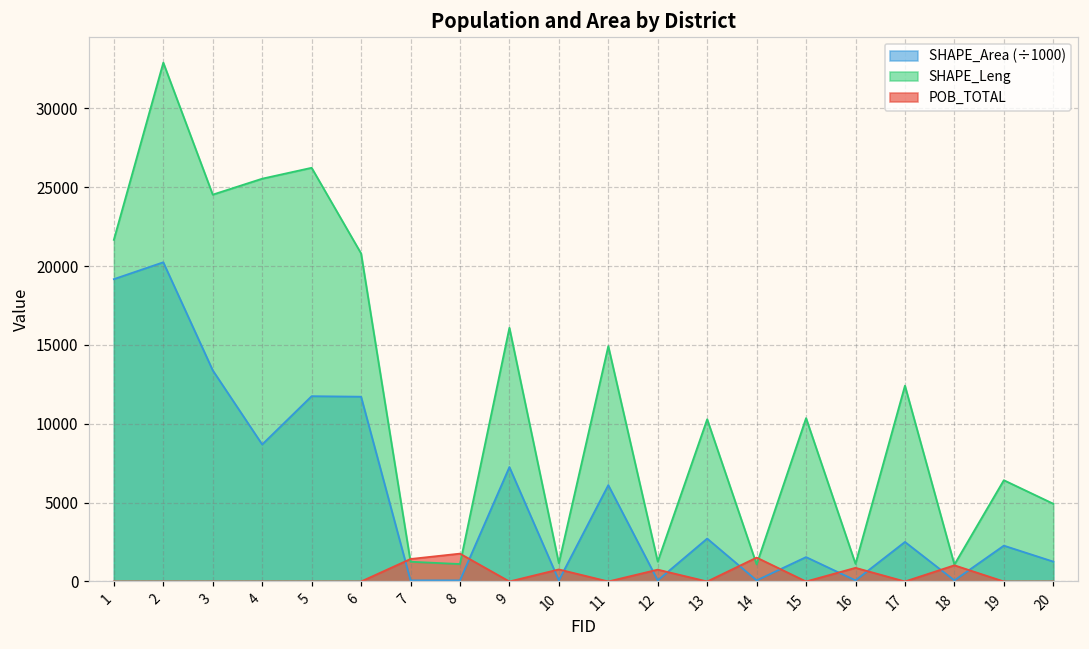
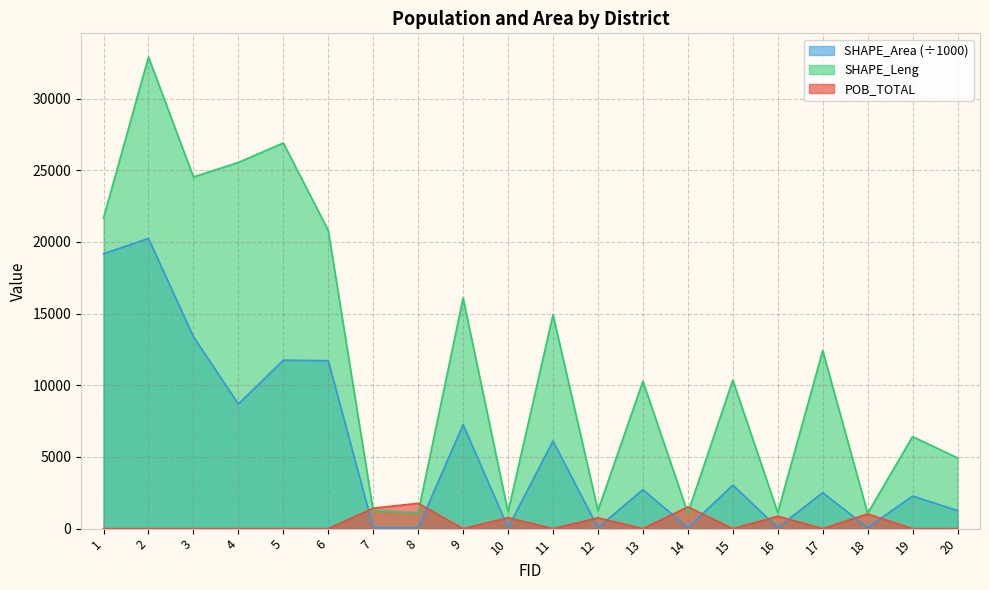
SHAPE_Leng, 5: 26200 -> 26900
SHAPE_Area (÷1000), 15: 1500 -> 3000
